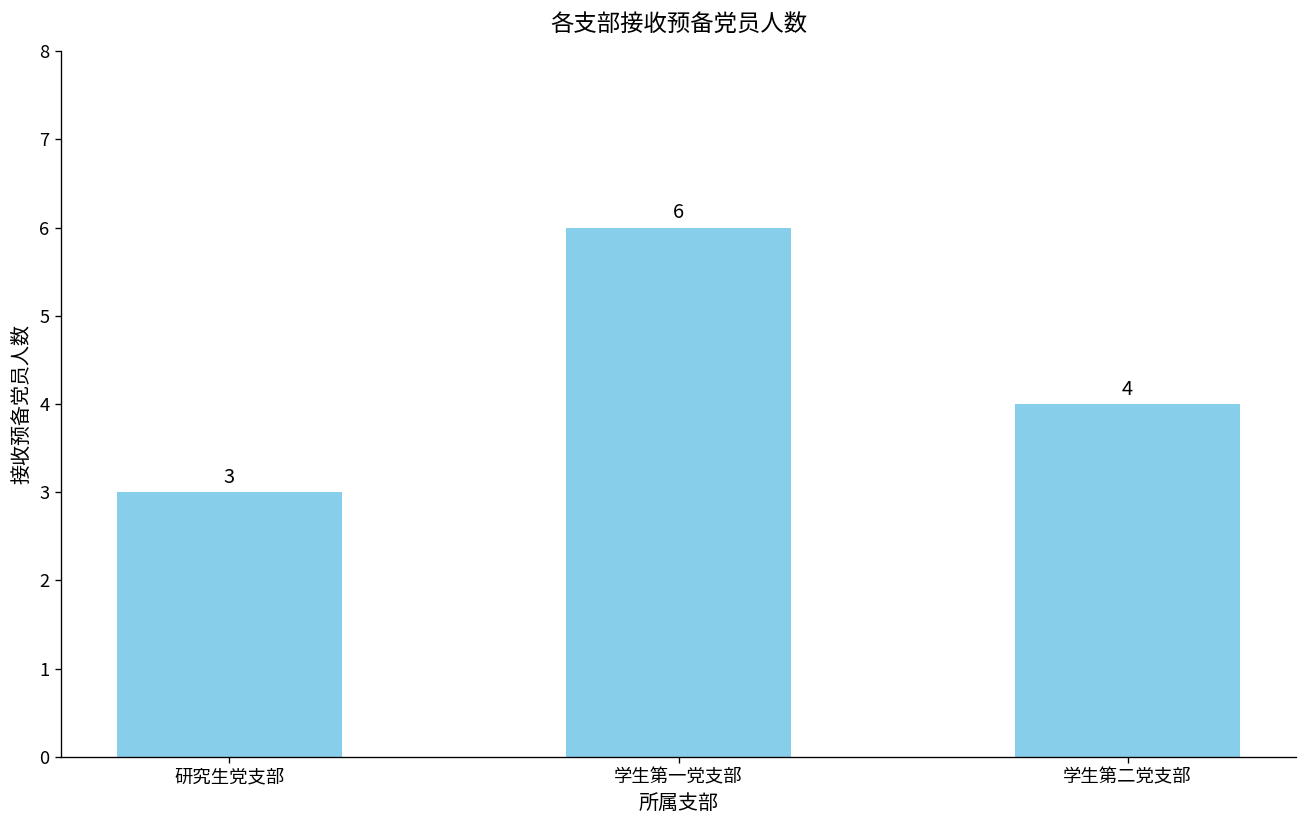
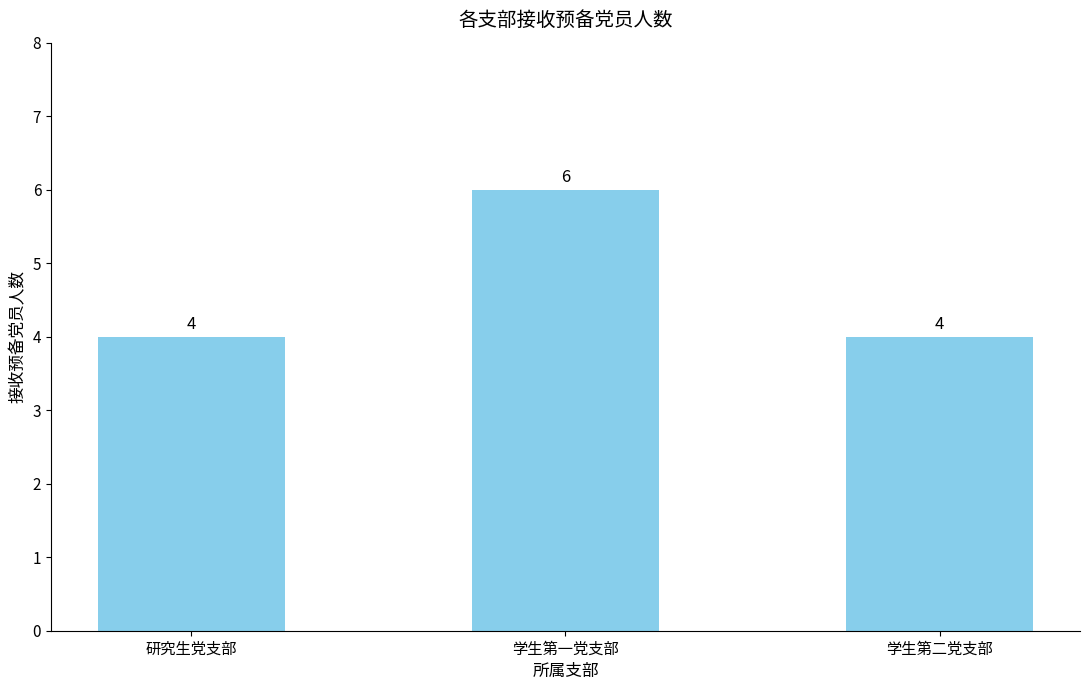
研究生党支部: 3 -> 4
